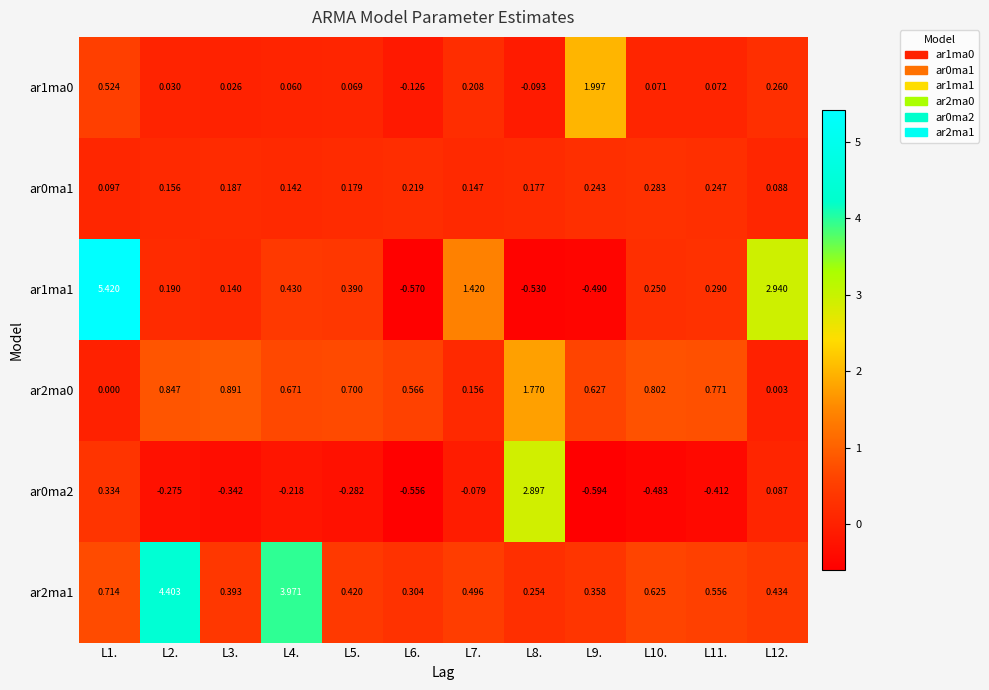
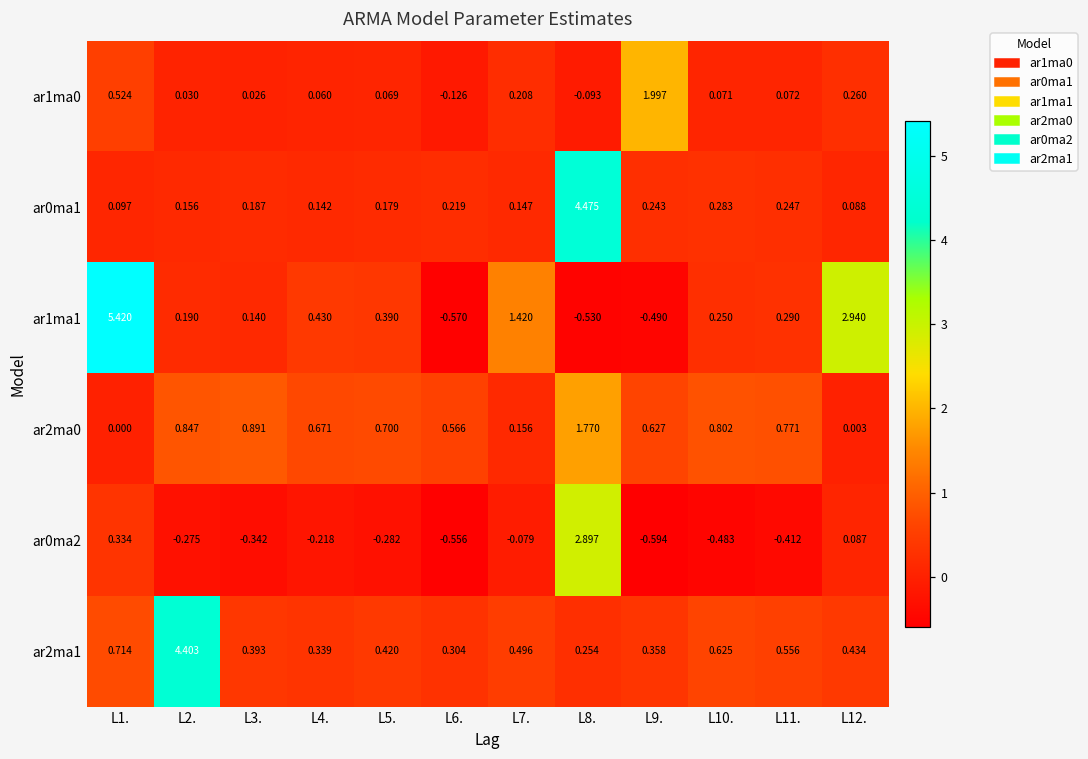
ar0ma1, L8.: 0.177 -> 4.475
ar2ma1, L4.: 3.971 -> 0.339
